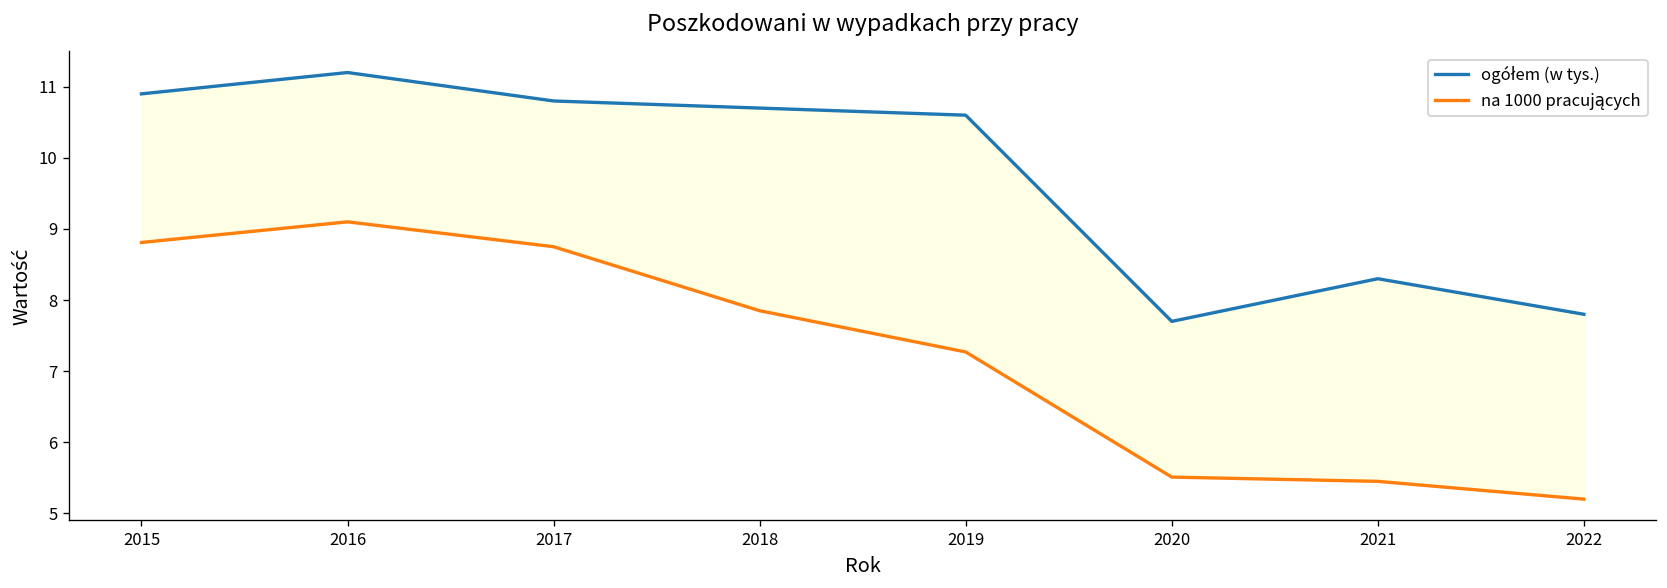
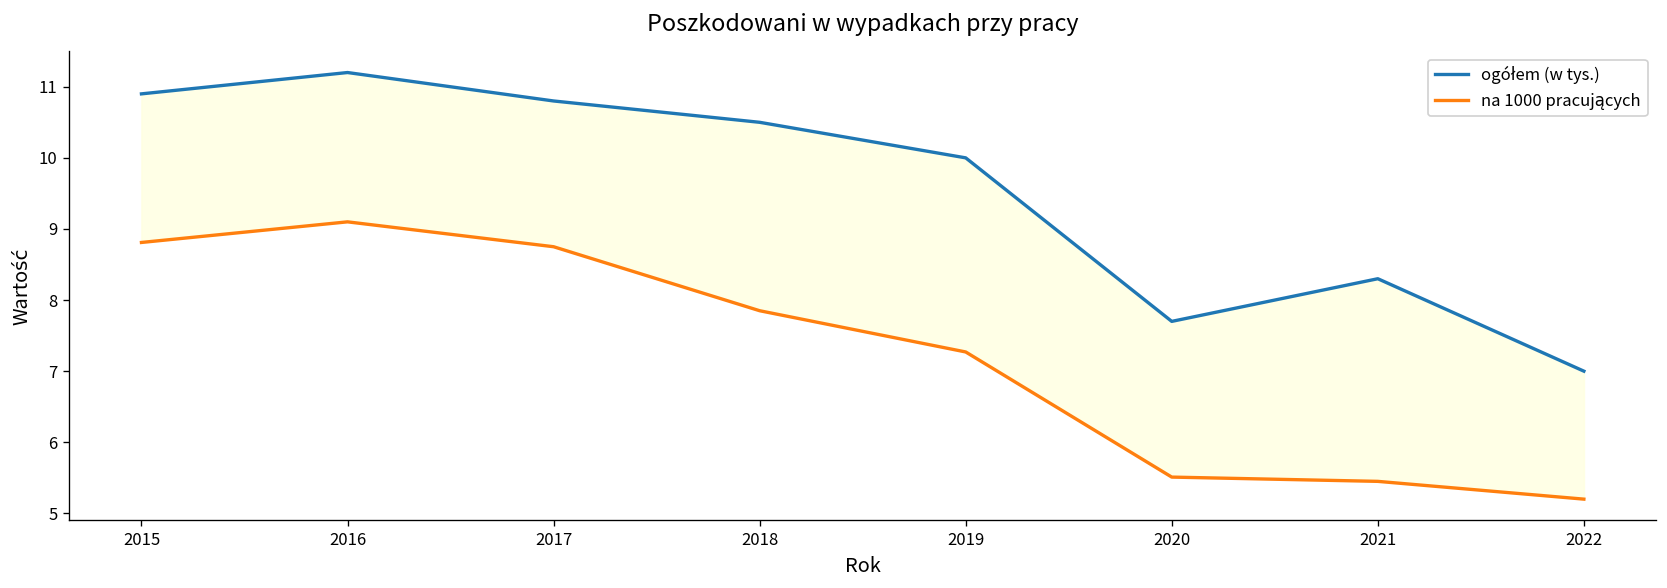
ogółem (w tys.), 2018: 10.7 -> 10.5
ogółem (w tys.), 2019: 10.6 -> 10.0
ogółem (w tys.), 2022: 7.8 -> 7.0
